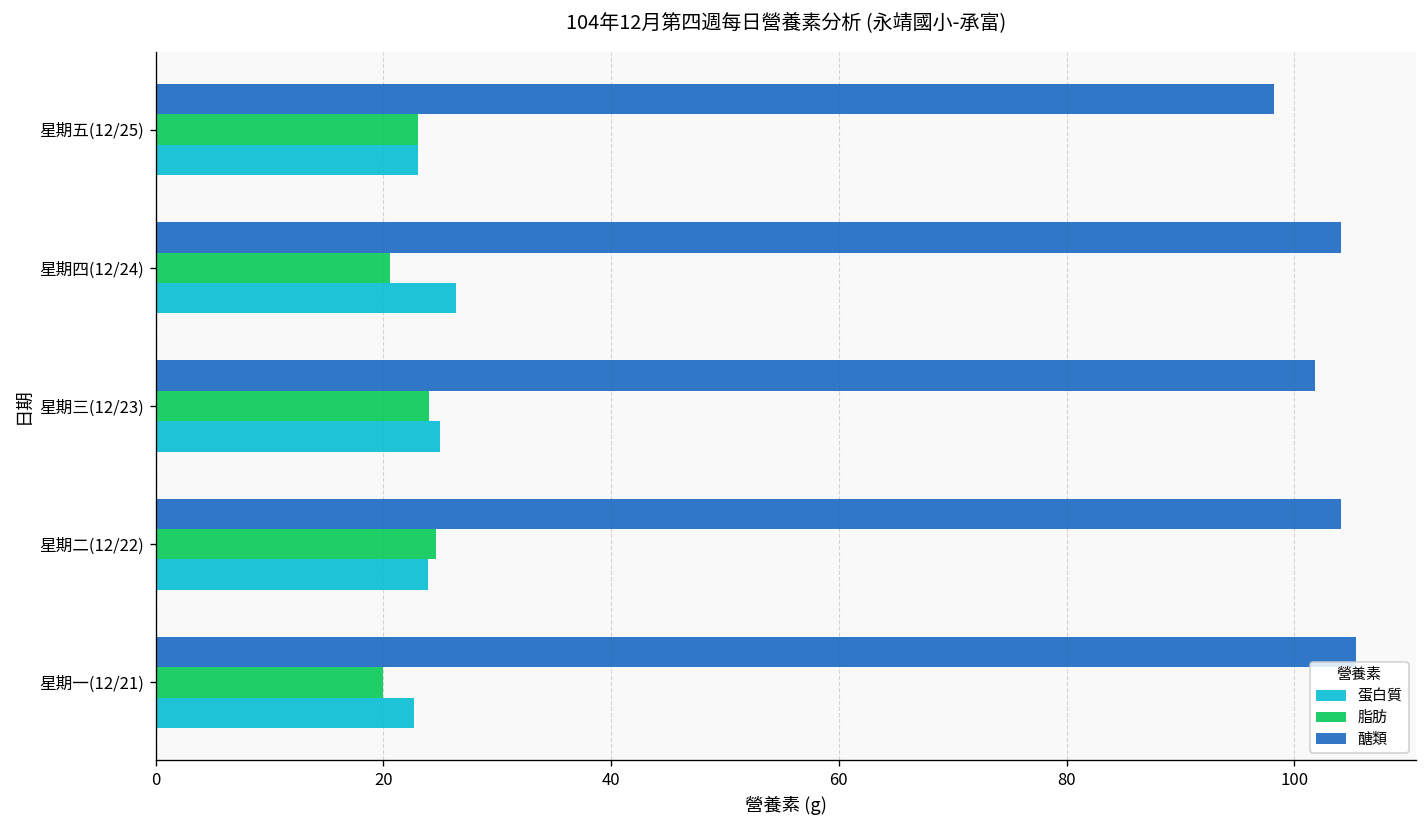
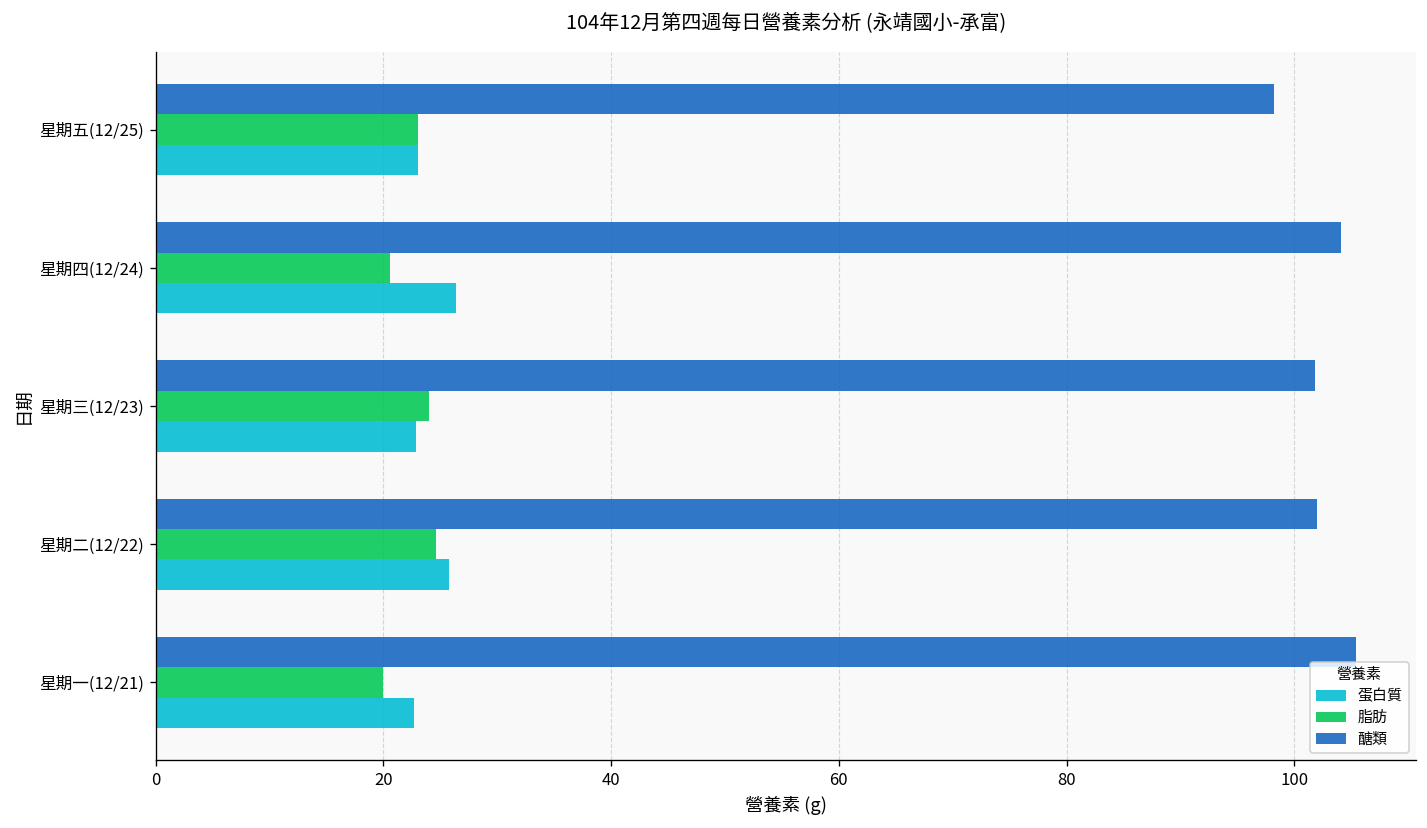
蛋白質, 星期三(12/23): 25 -> 23
醣類, 星期二(12/22): 104 -> 102
蛋白質, 星期二(12/22): 24 -> 26
